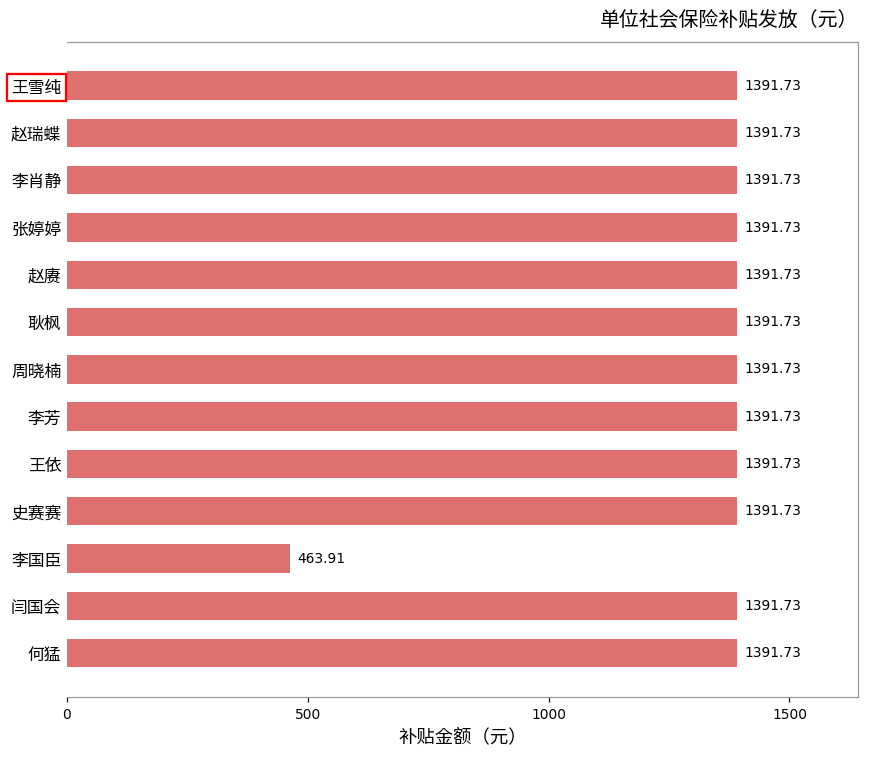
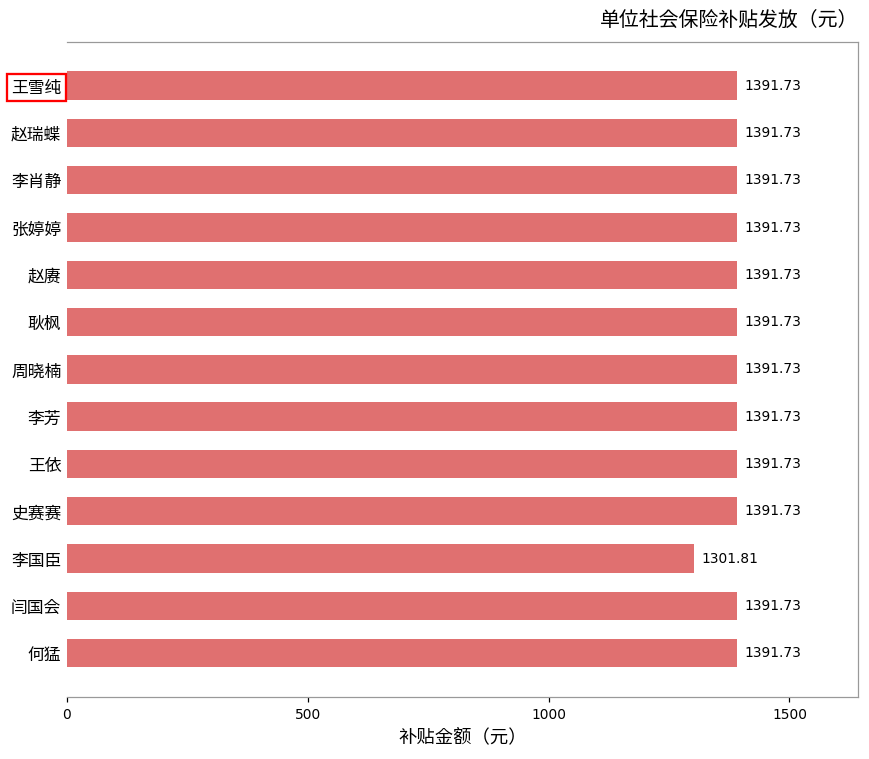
李国臣: 463.91 -> 1301.81
